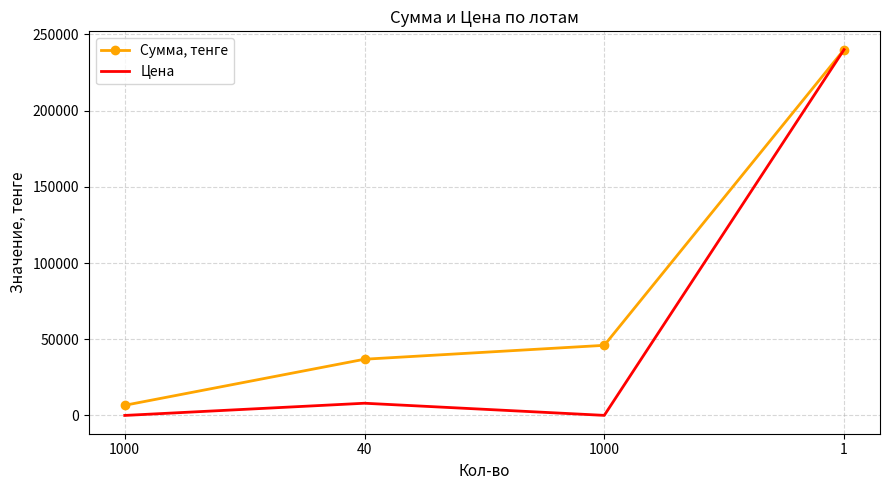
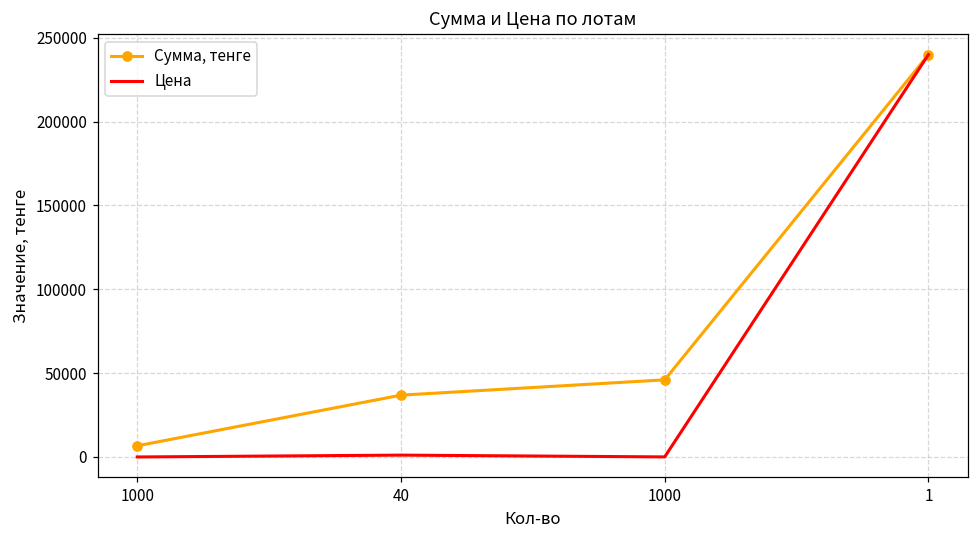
Цена, 40: 8000 -> 1000
